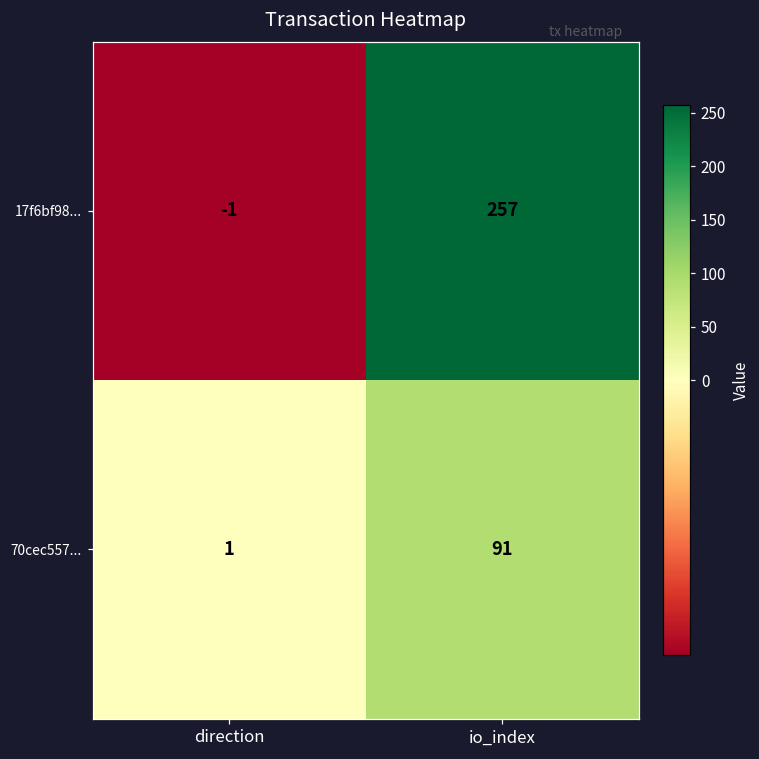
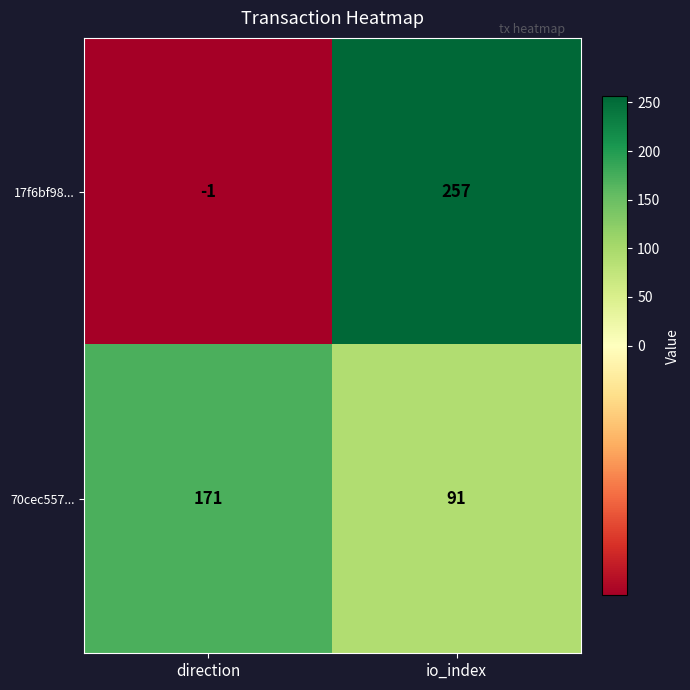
70cec557..., direction: 1 -> 171
